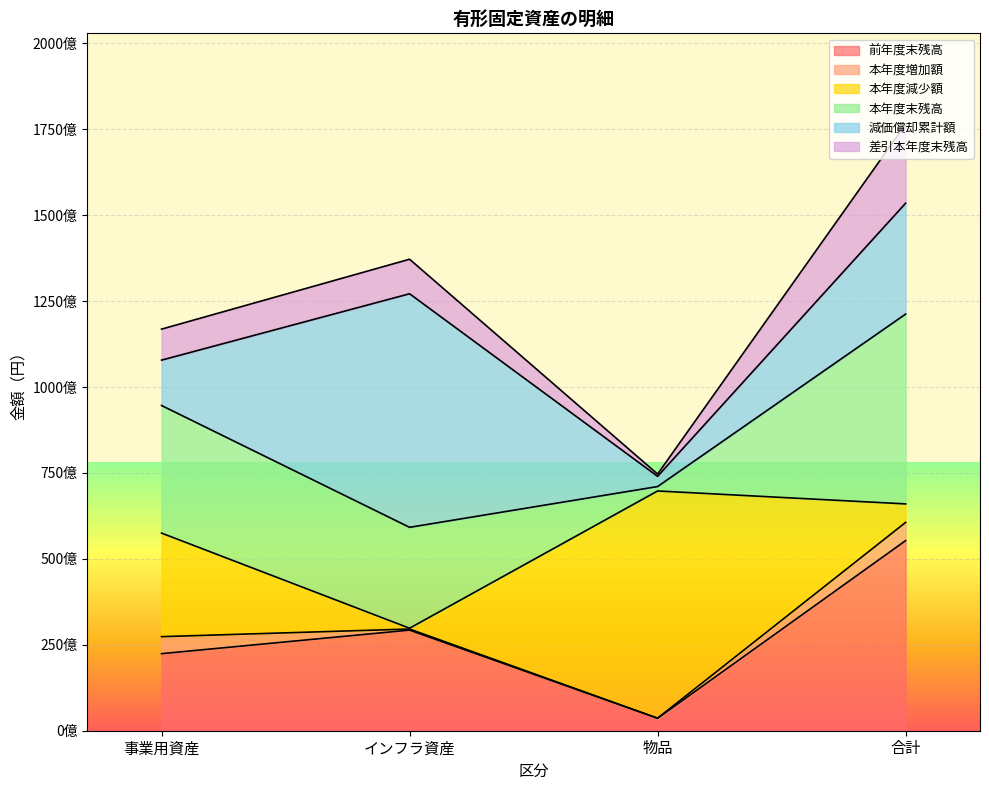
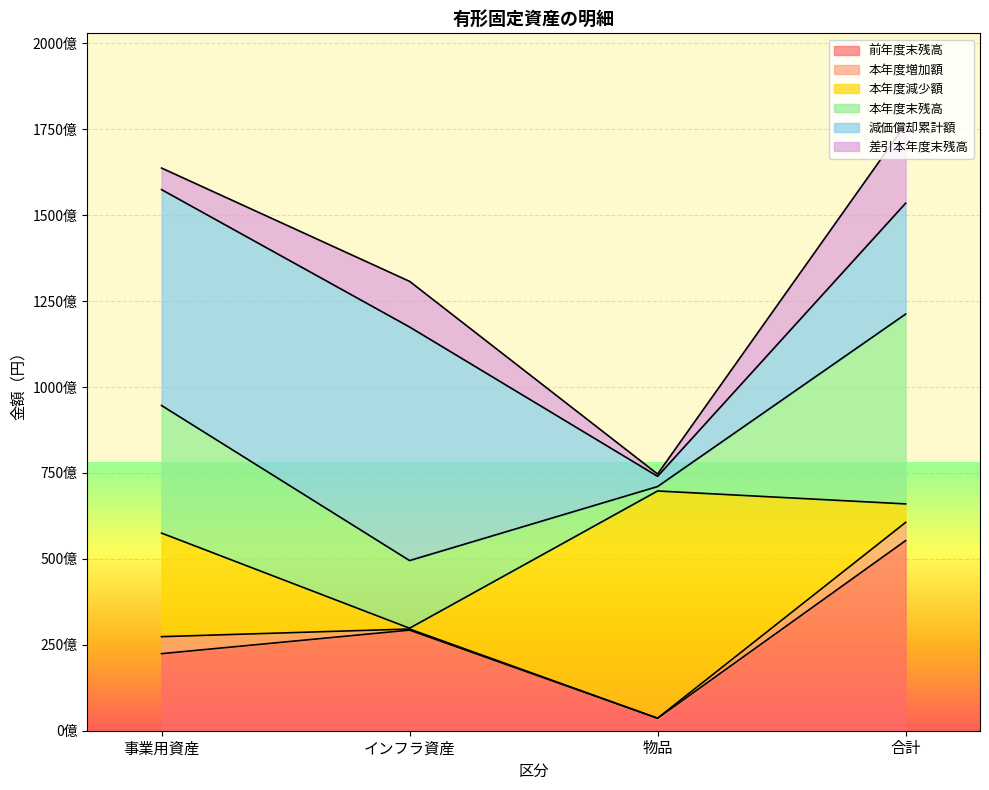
減価償却累計額, 事業用資産: 130億 -> 630億
差引本年度末残高, 事業用資産: 90億 -> 60億
本年度末残高, インフラ資産: 290億 -> 200億
差引本年度末残高, インフラ資産: 100億 -> 130億
